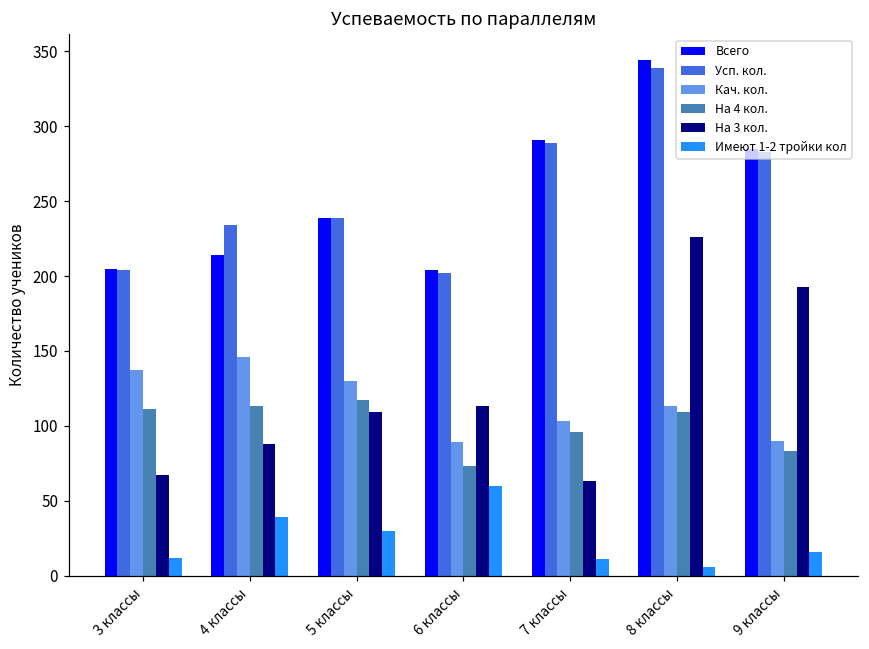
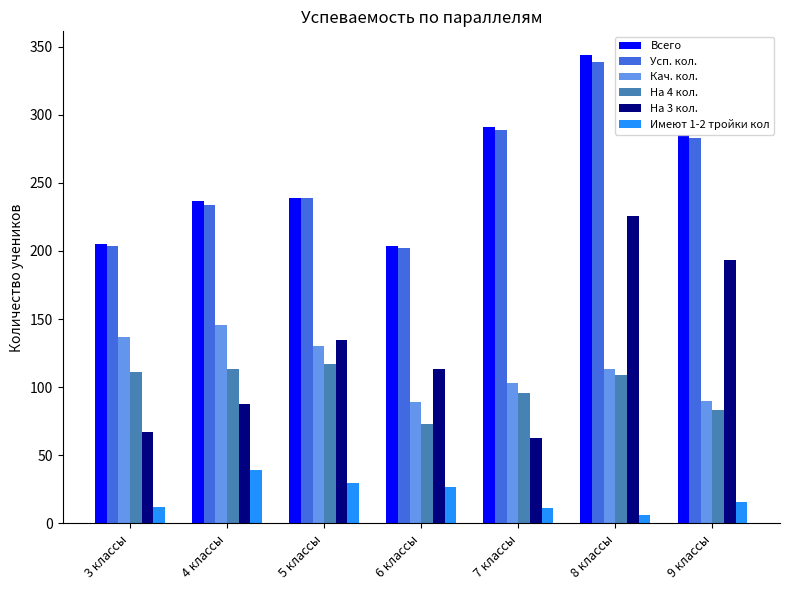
Всего, 4 классы: 214 -> 237
На 3 кол., 5 классы: 109 -> 135
Имеют 1-2 тройки кол, 6 классы: 60 -> 27
